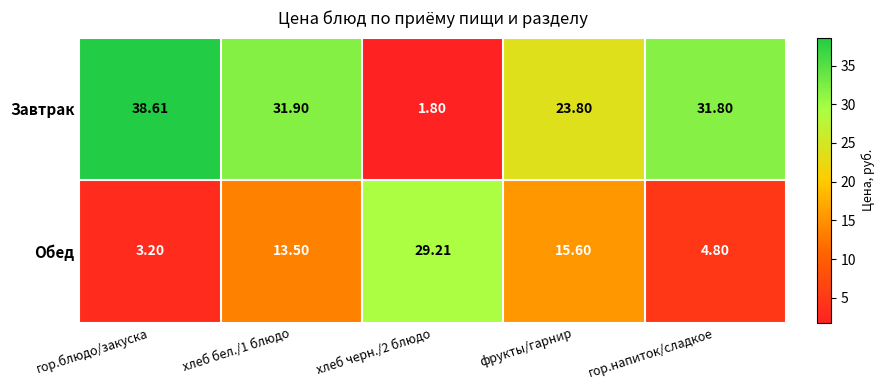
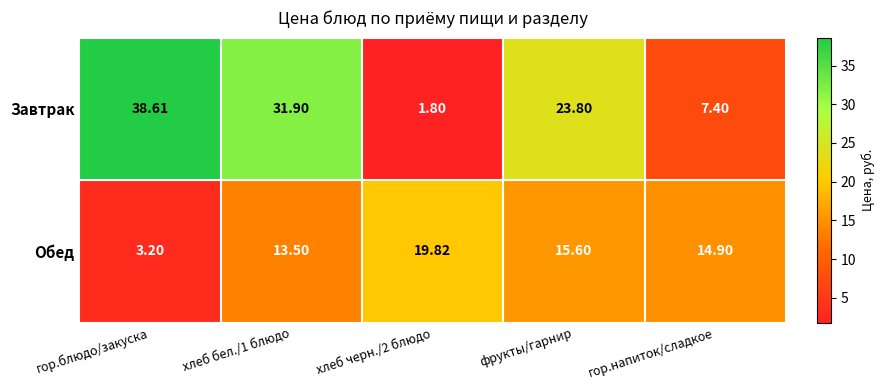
Завтрак, гор.напиток/сладкое: 31.80 -> 7.40
Обед, хлеб черн./2 блюдо: 29.21 -> 19.82
Обед, гор.напиток/сладкое: 4.80 -> 14.90
